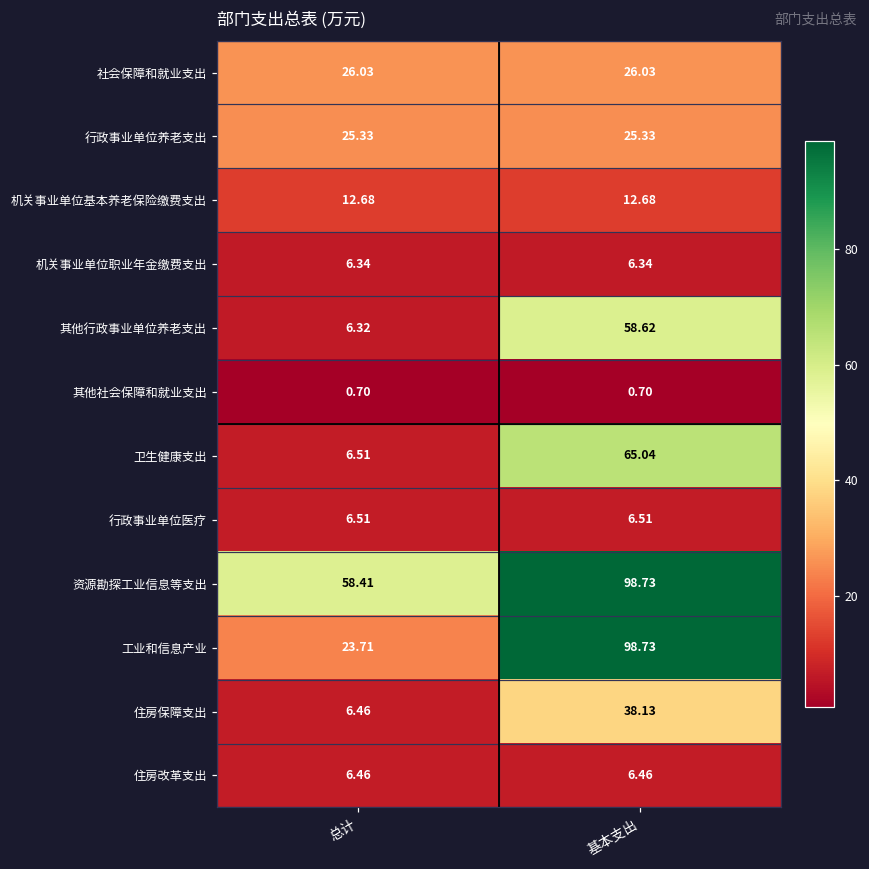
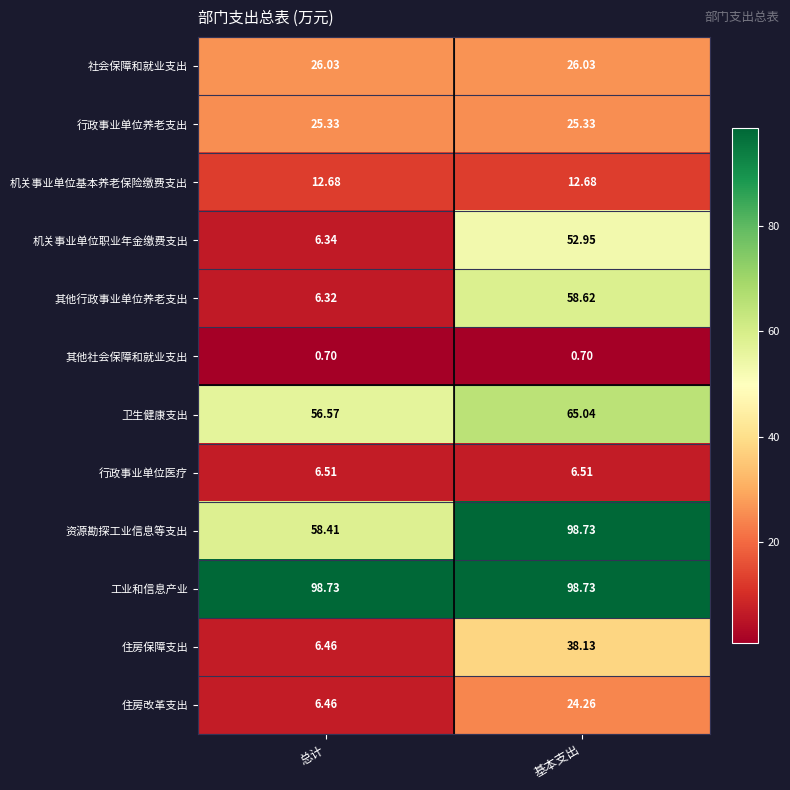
机关事业单位职业年金缴费支出, 基本支出: 6.34 -> 52.95
卫生健康支出, 总计: 6.51 -> 56.57
工业和信息产业, 总计: 23.71 -> 98.73
住房改革支出, 基本支出: 6.46 -> 24.26
